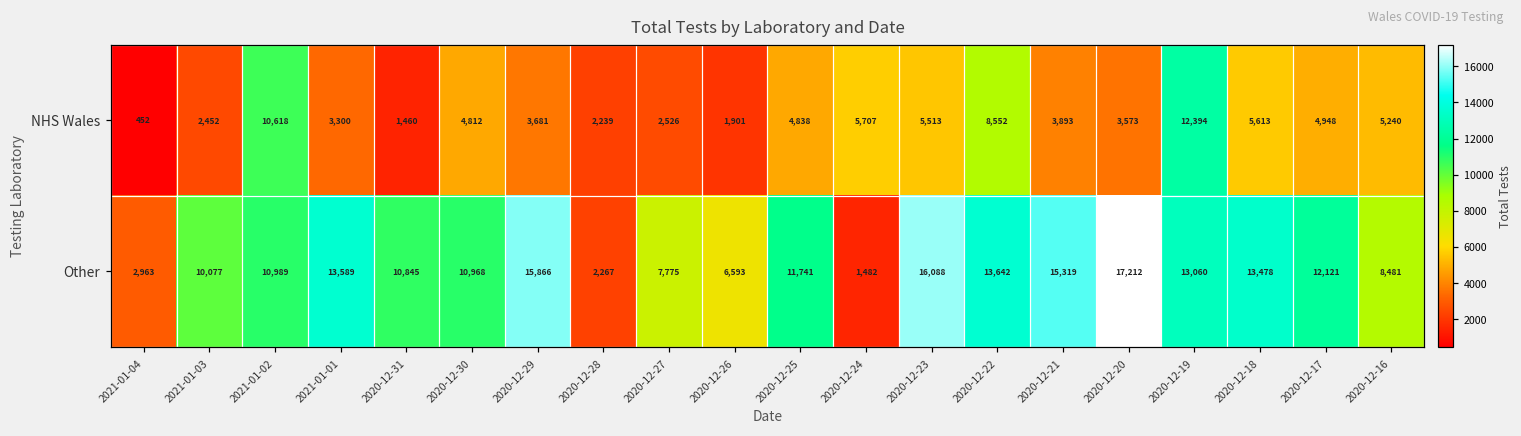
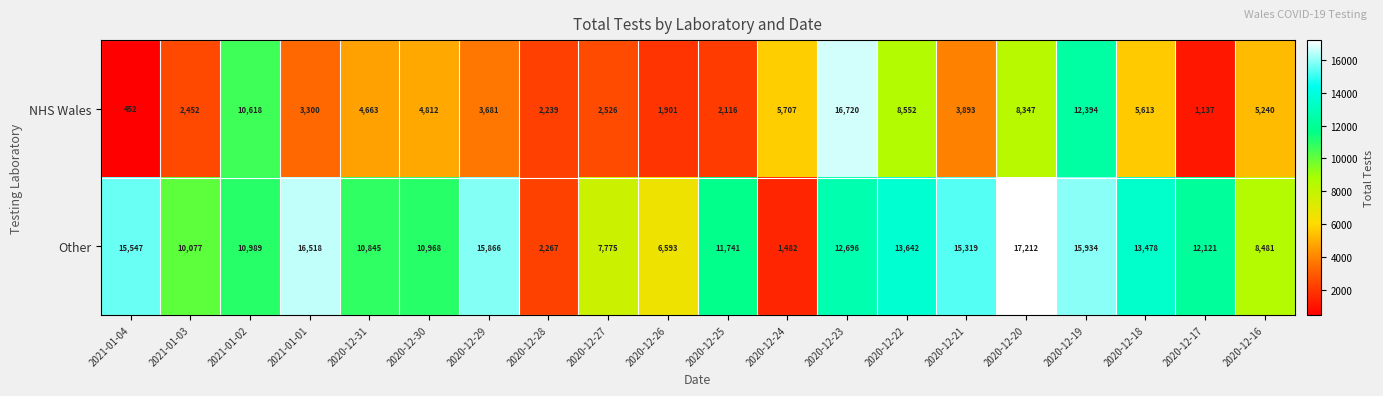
NHS Wales, 2020-12-31: 1,460 -> 4,663
NHS Wales, 2020-12-25: 4,838 -> 2,116
NHS Wales, 2020-12-23: 5,513 -> 16,720
NHS Wales, 2020-12-20: 3,573 -> 8,347
NHS Wales, 2020-12-17: 4,948 -> 1,137
Other, 2021-01-04: 2,963 -> 15,547
Other, 2021-01-01: 13,589 -> 16,518
Other, 2020-12-23: 16,088 -> 12,696
Other, 2020-12-19: 13,060 -> 15,934
